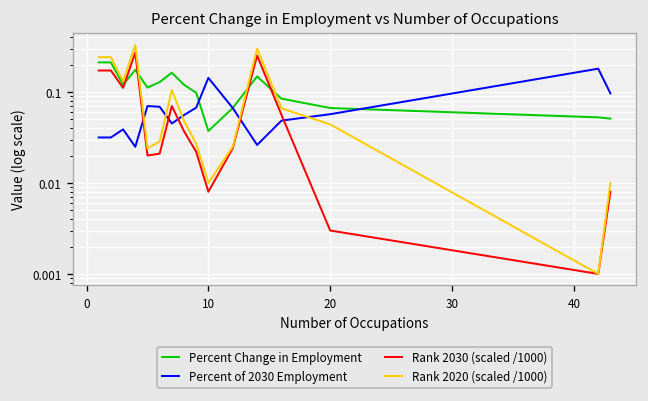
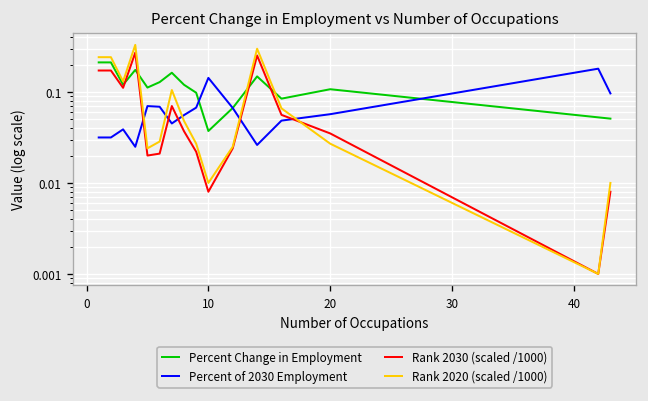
Percent Change in Employment, 20: 0.07 -> 0.11
Rank 2030 (scaled /1000), 20: 0.0030 -> 0.04
Rank 2020 (scaled /1000), 20: 0.04 -> 0.027
